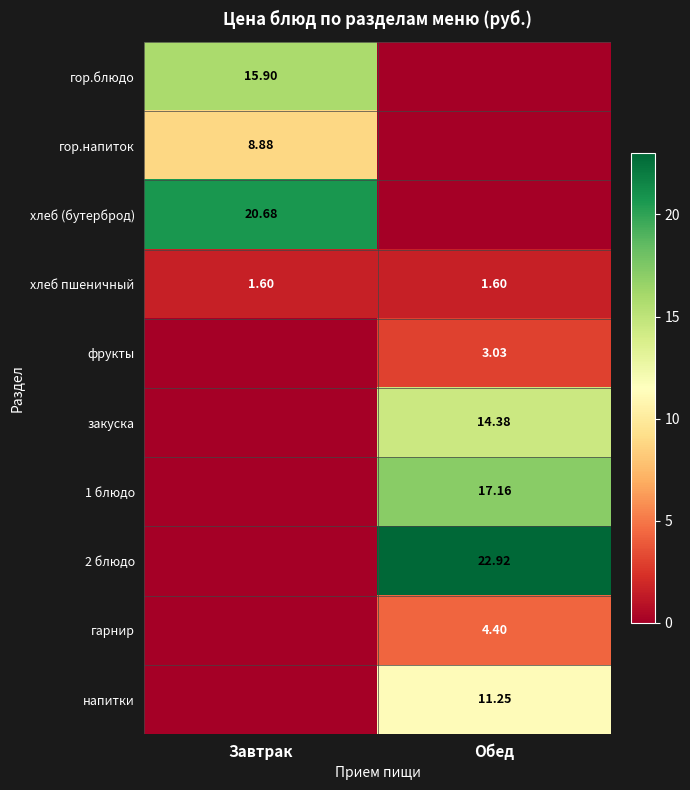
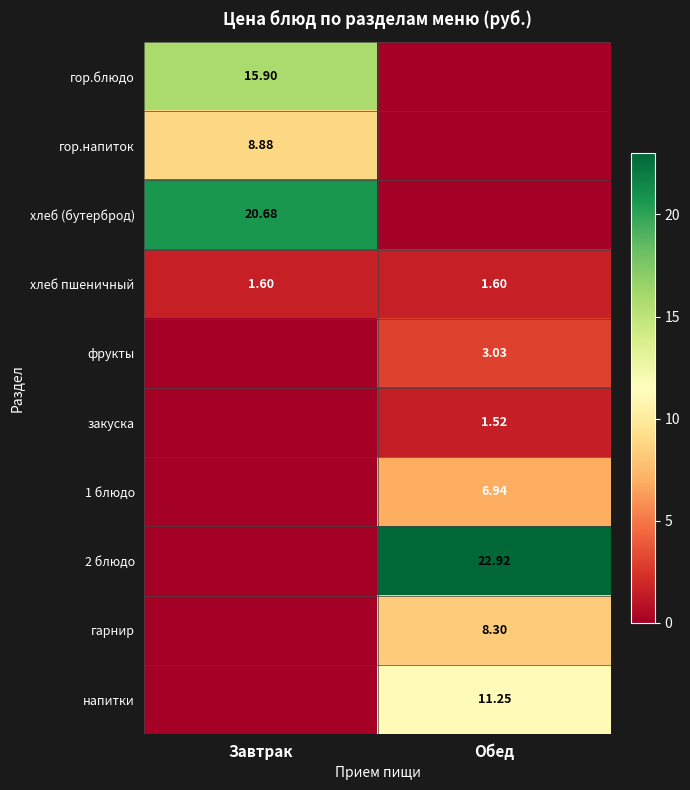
закуска, Обед: 14.38 -> 1.52
1 блюдо, Обед: 17.16 -> 6.94
гарнир, Обед: 4.40 -> 8.30
